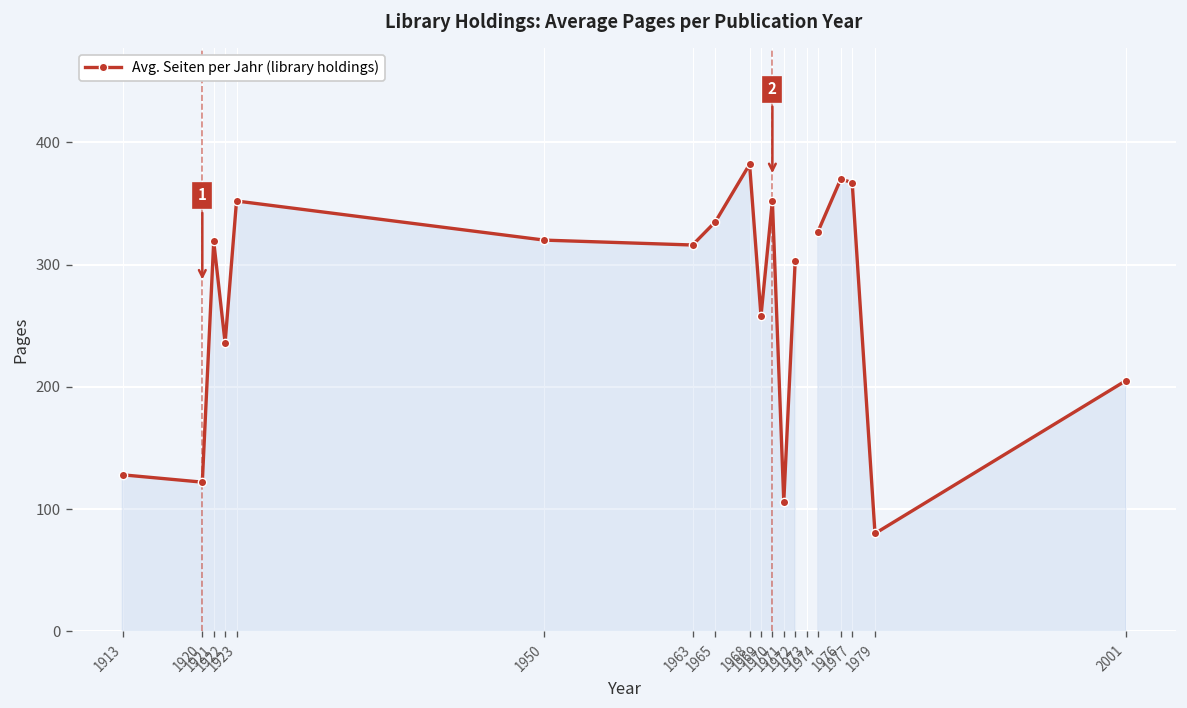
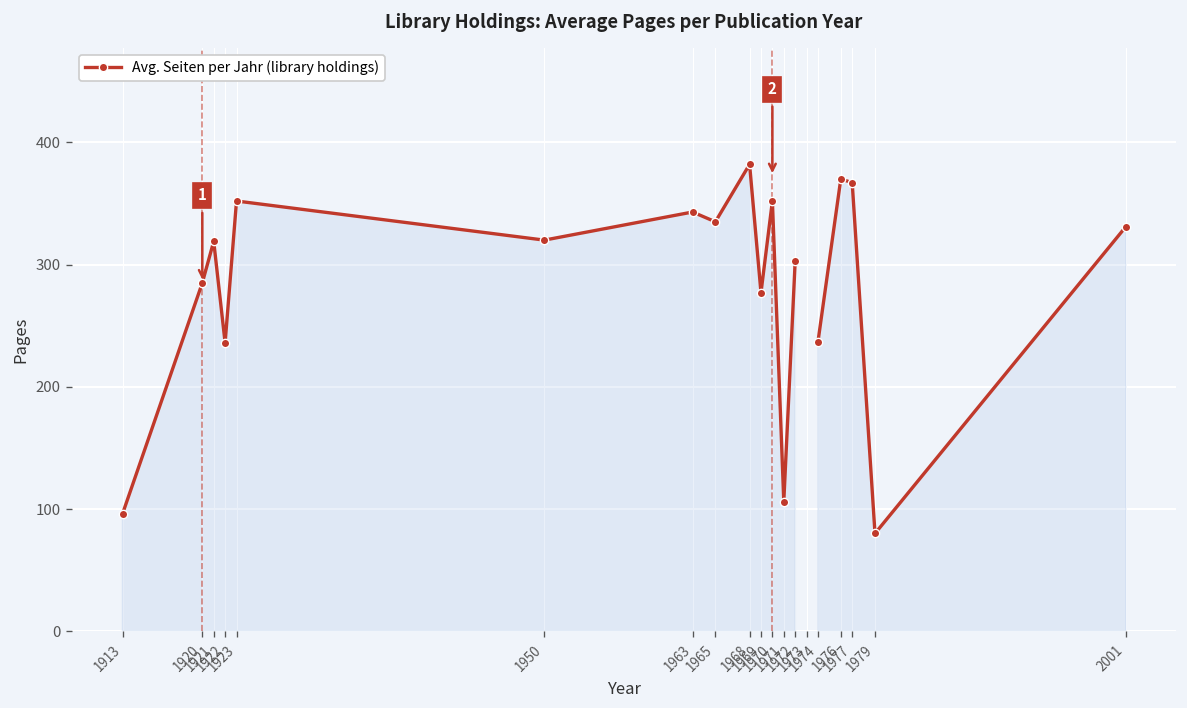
1913: 128 -> 96
1920: 122 -> 285
1963: 316 -> 343
1969: 258 -> 277
1974: 327 -> 237
2001: 205 -> 331
